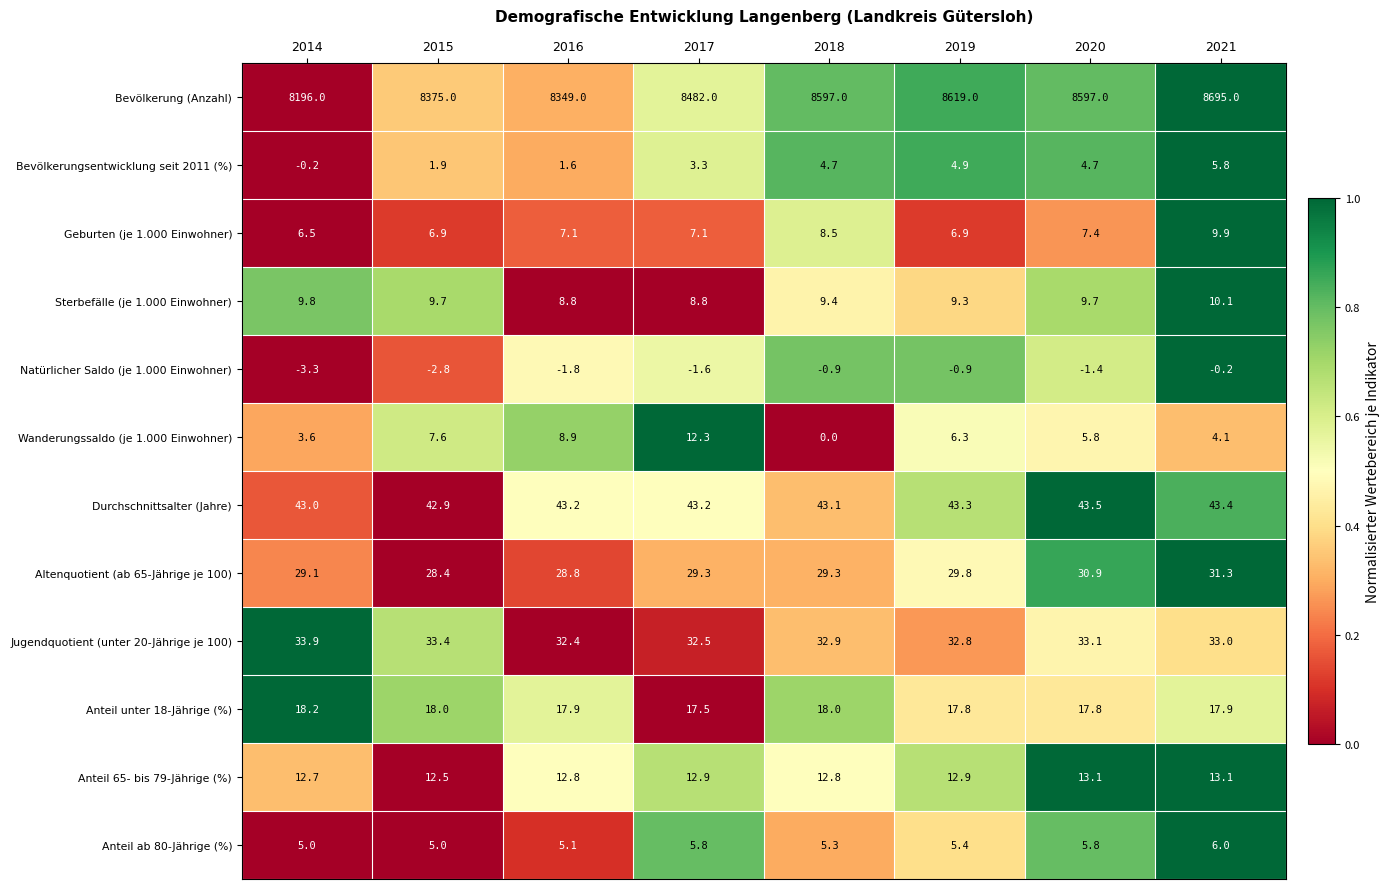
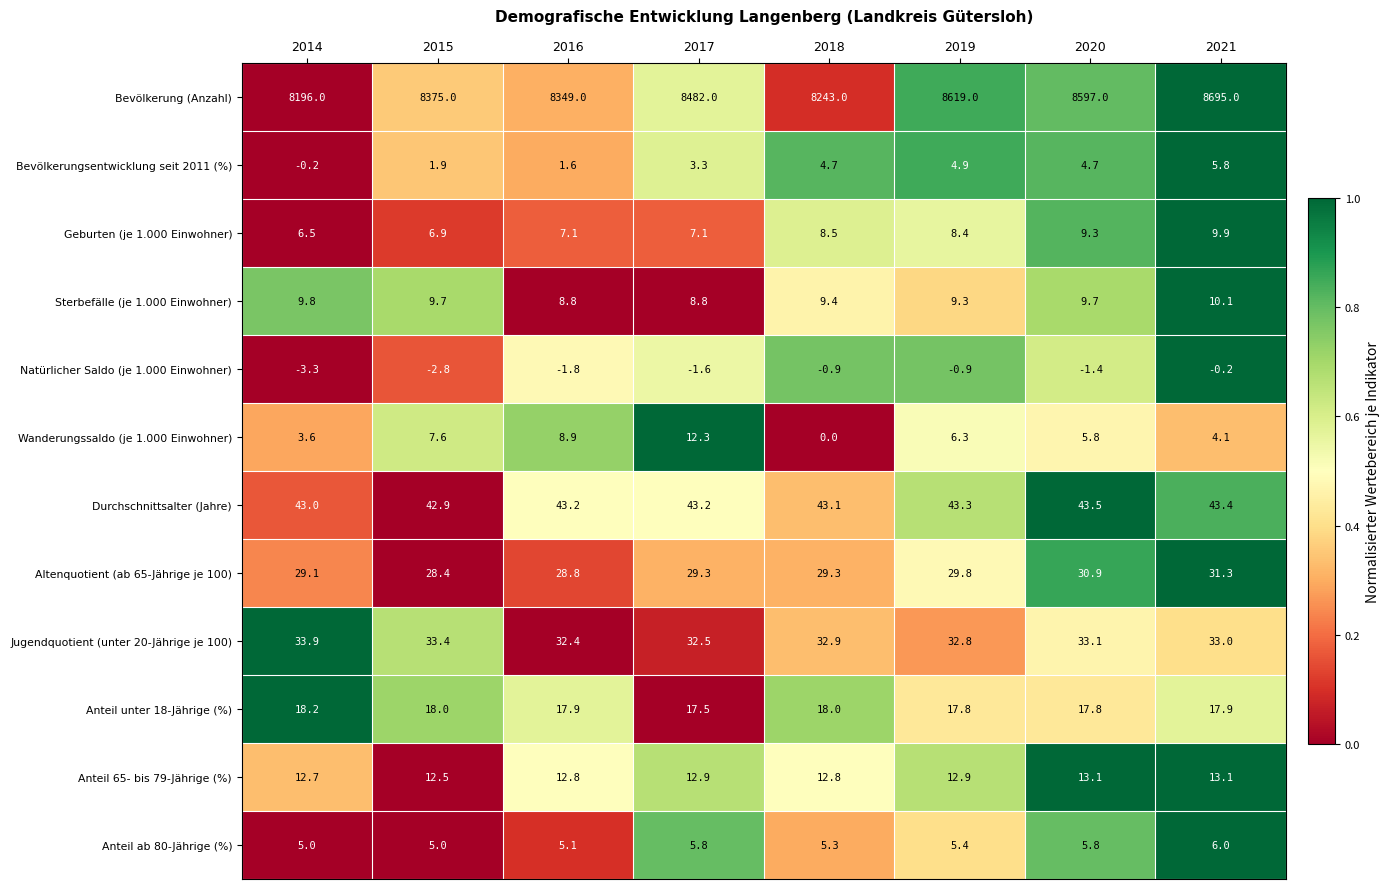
Bevölkerung (Anzahl), 2018: 8597.0 -> 8243.0
Geburten (je 1.000 Einwohner), 2019: 6.9 -> 8.4
Geburten (je 1.000 Einwohner), 2020: 7.4 -> 9.3
